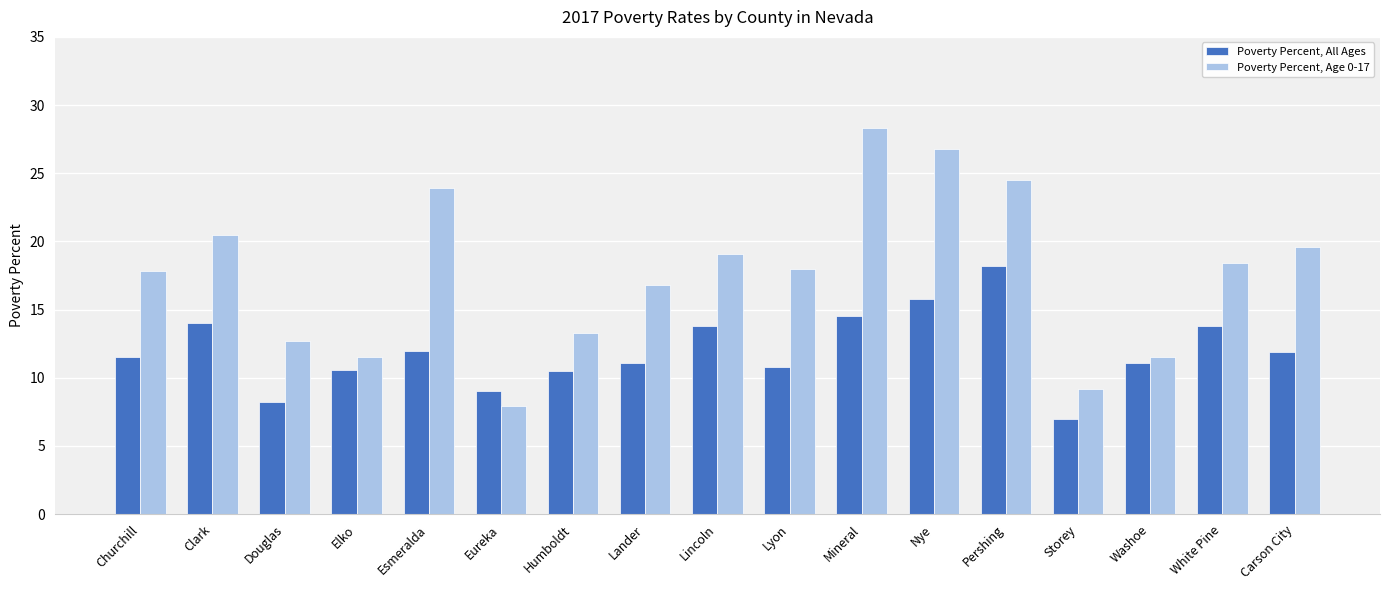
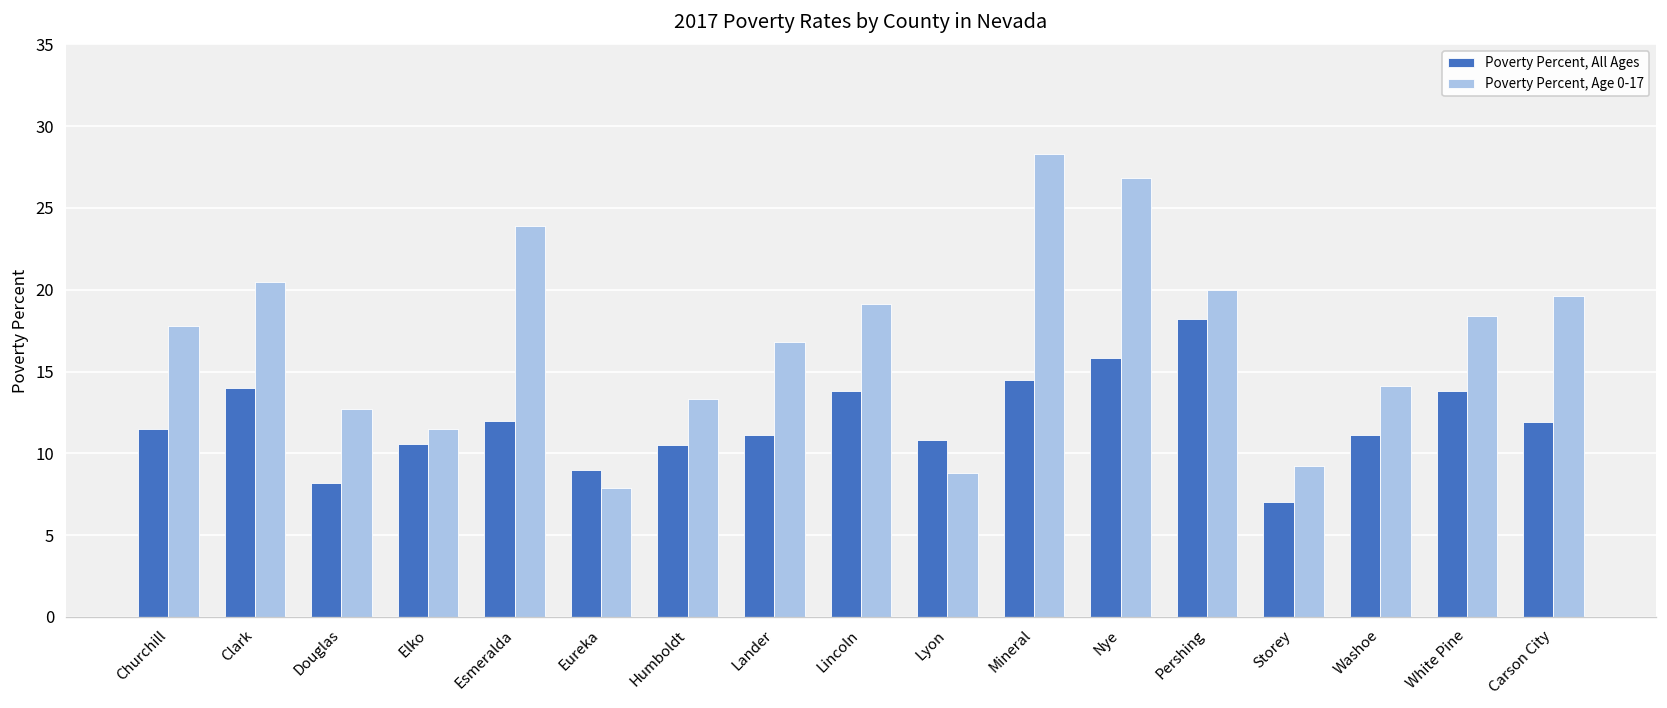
Poverty Percent, Age 0-17, Lyon: 18.0 -> 8.8
Poverty Percent, Age 0-17, Pershing: 24.5 -> 20.0
Poverty Percent, Age 0-17, Washoe: 11.5 -> 14.1
